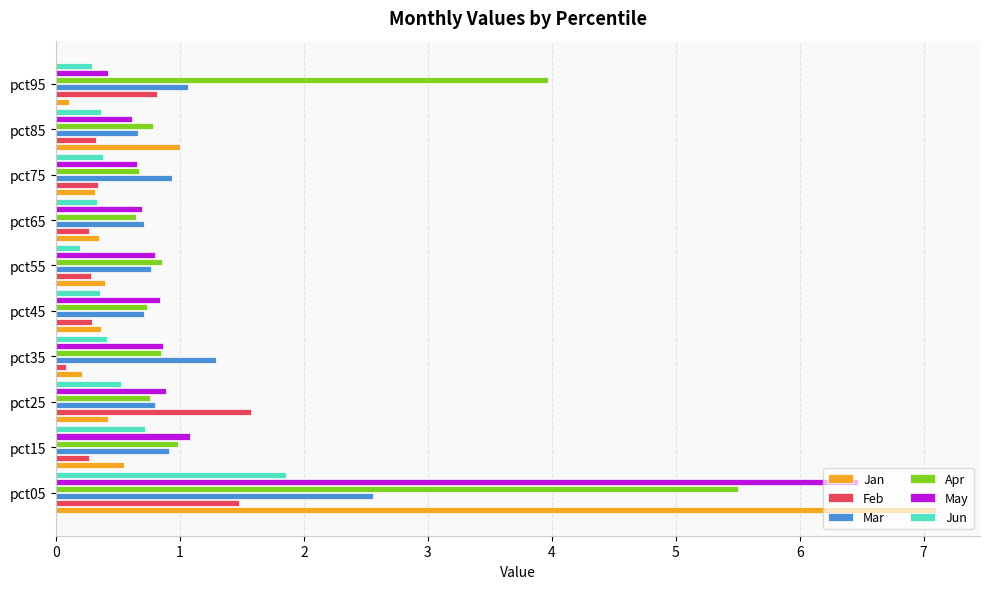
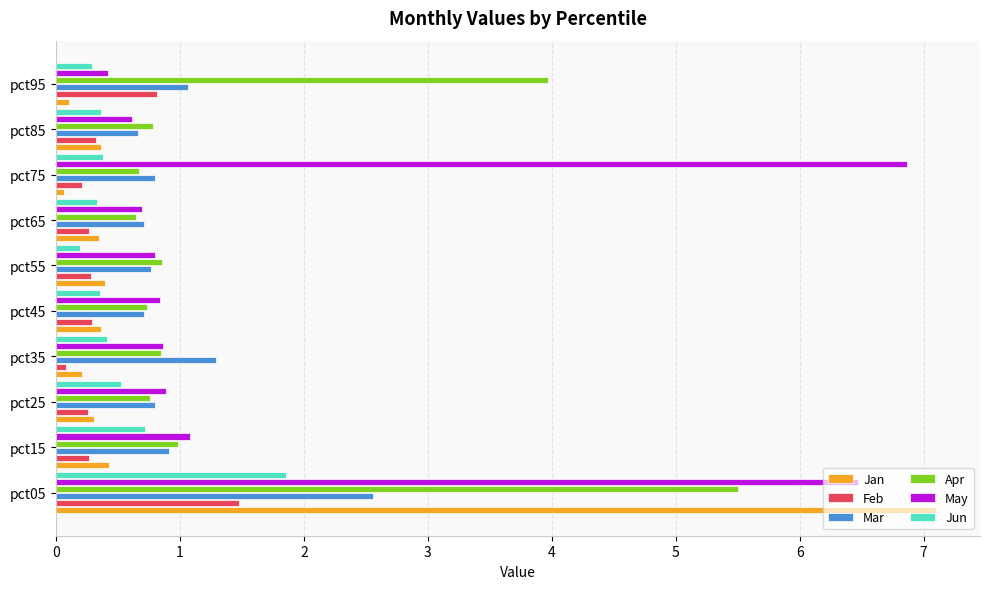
Jan, pct85: 1.00 -> 0.36
May, pct75: 0.65 -> 6.87
Mar, pct75: 0.93 -> 0.79
Feb, pct75: 0.33 -> 0.21
Jan, pct75: 0.31 -> 0.06
Feb, pct25: 1.57 -> 0.26
Jan, pct25: 0.42 -> 0.31
Jan, pct15: 0.54 -> 0.43
